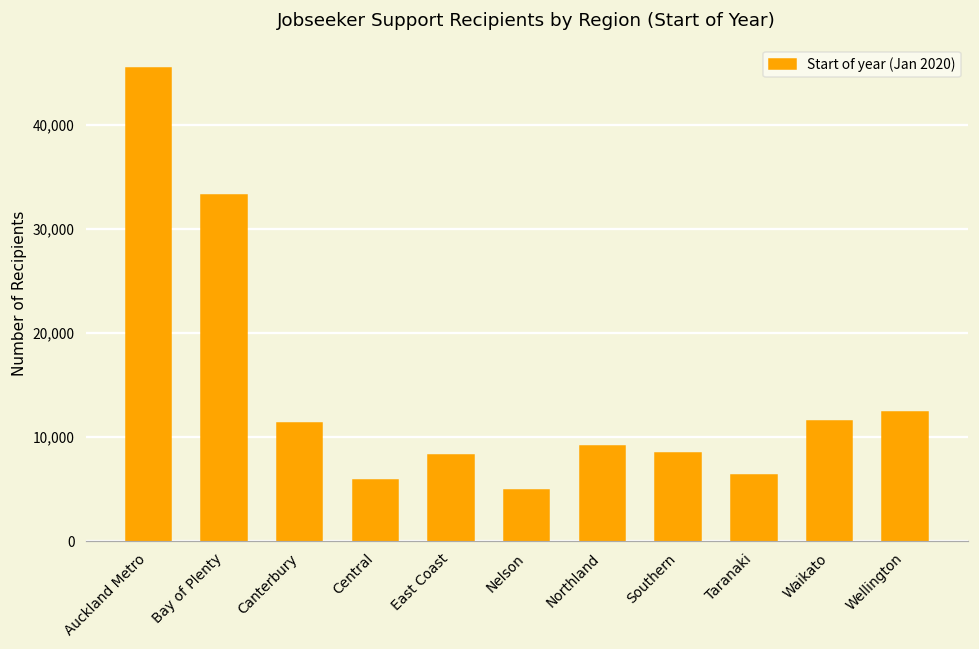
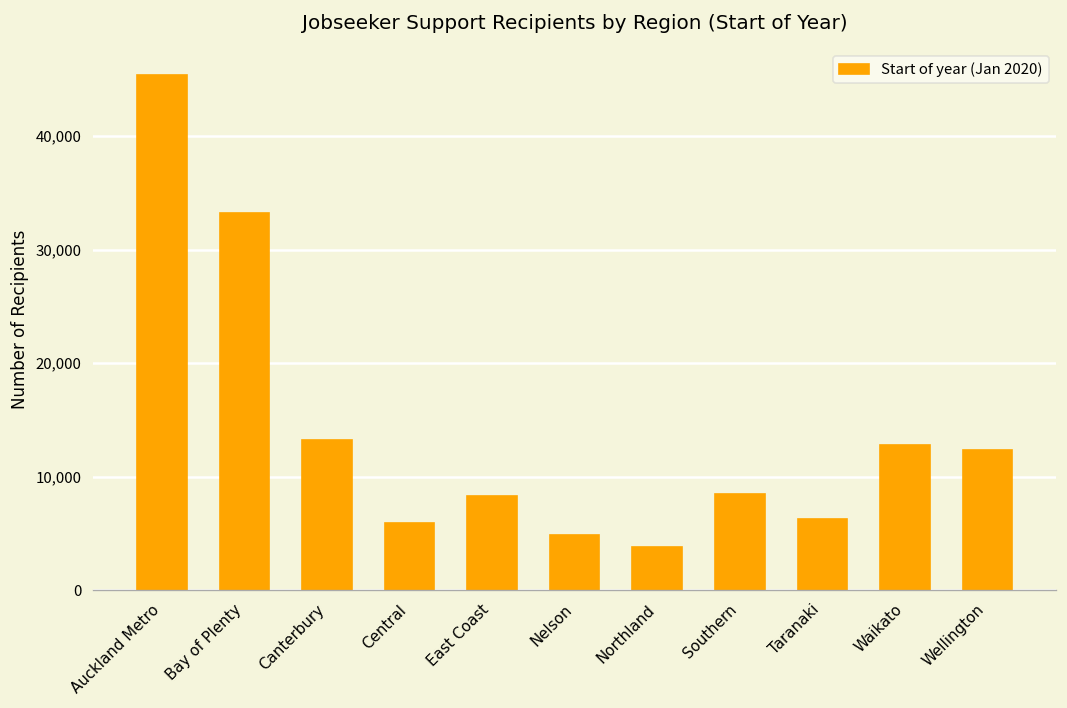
Canterbury: 11,000 -> 13,000
Northland: 9,000 -> 4,000
Waikato: 12,000 -> 13,000
